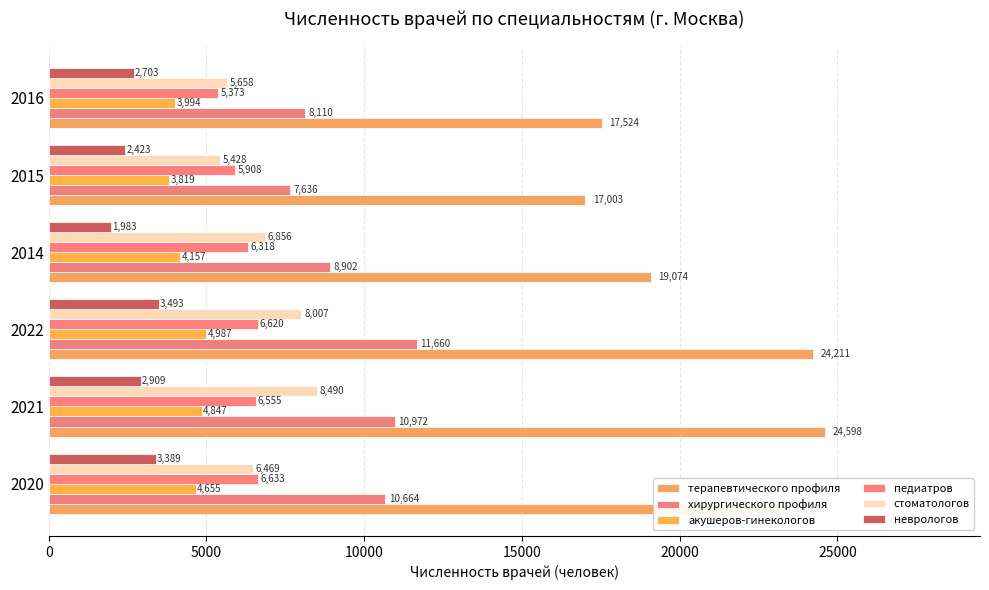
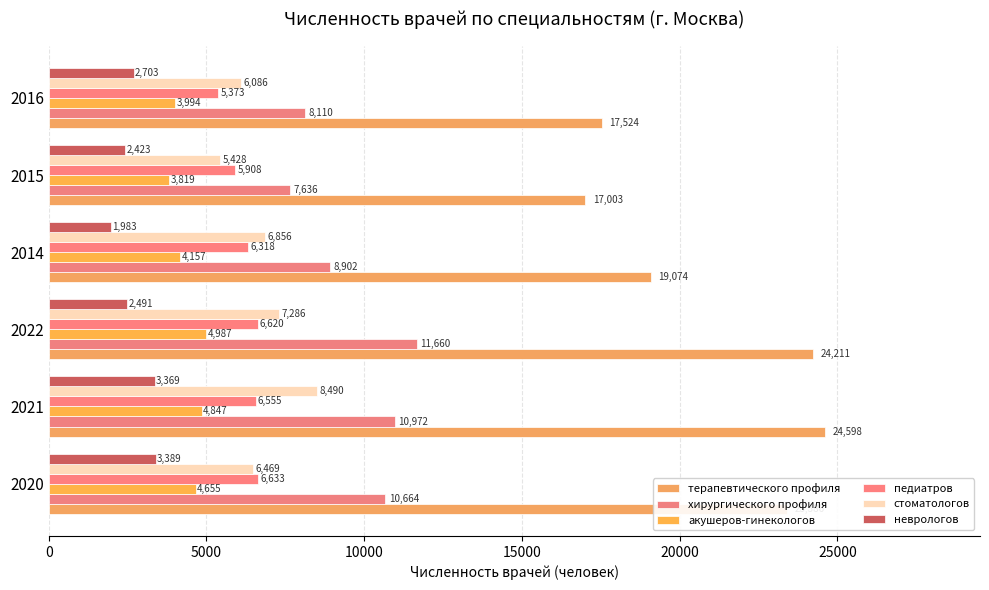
стоматологов, 2016: 5,658 -> 6,086
неврологов, 2022: 3,493 -> 2,491
стоматологов, 2022: 8,007 -> 7,286
неврологов, 2021: 2,909 -> 3,369
